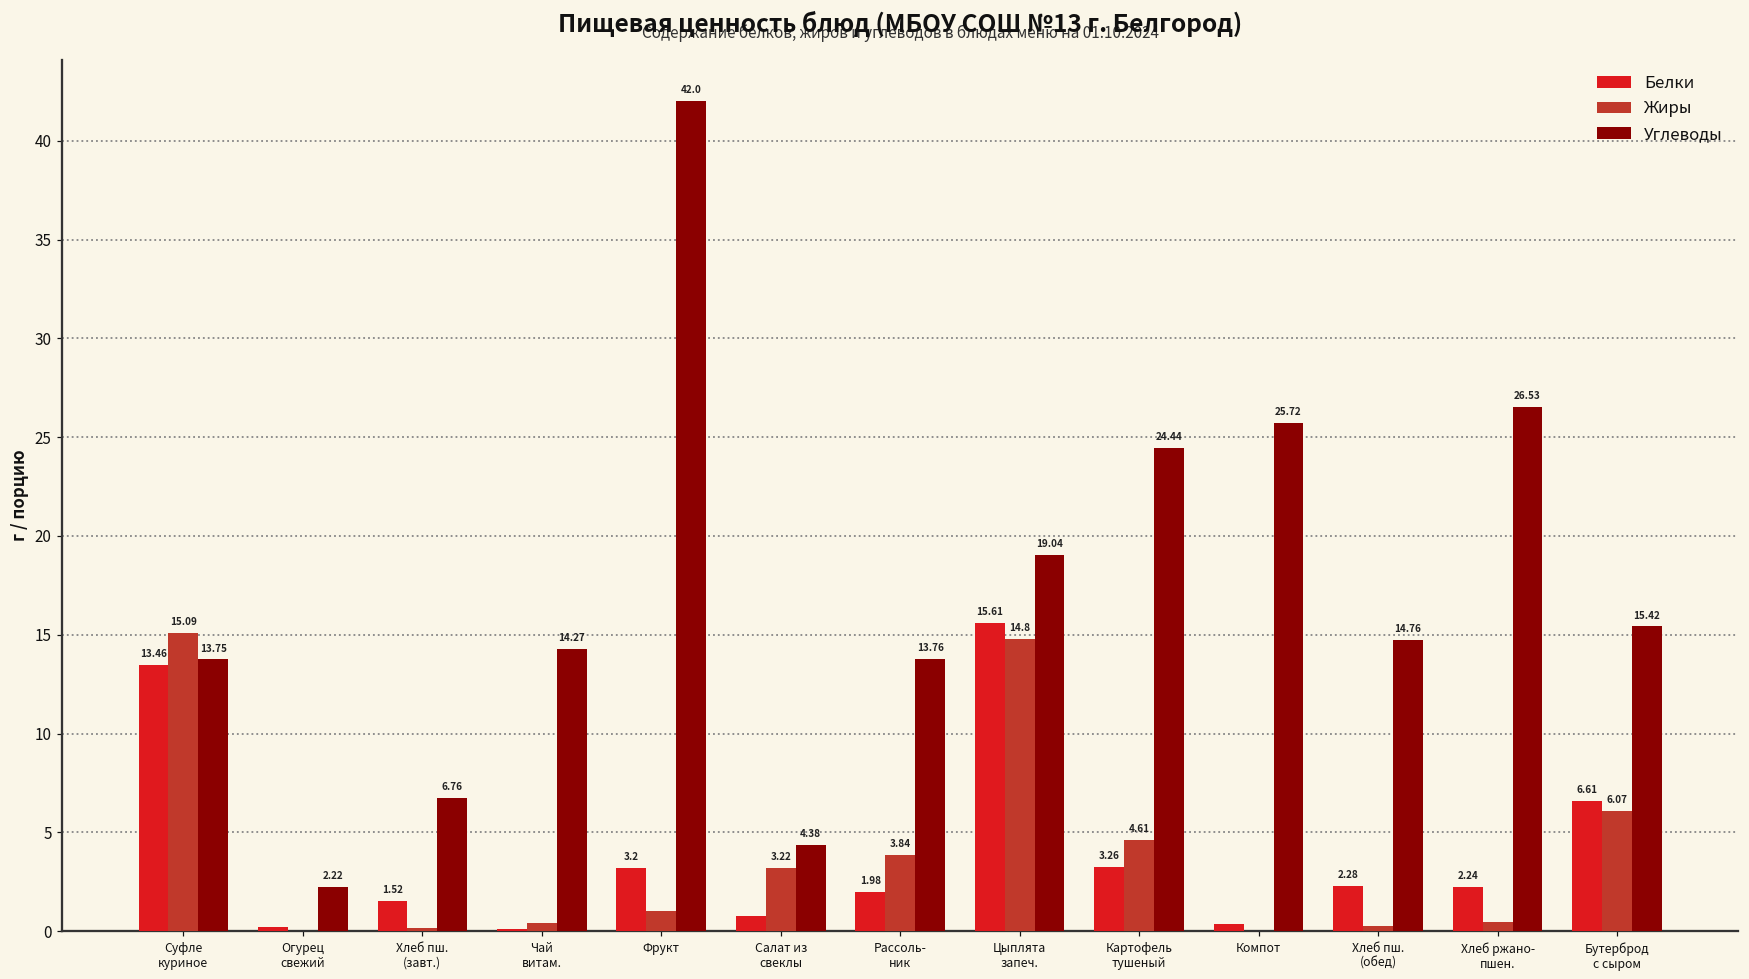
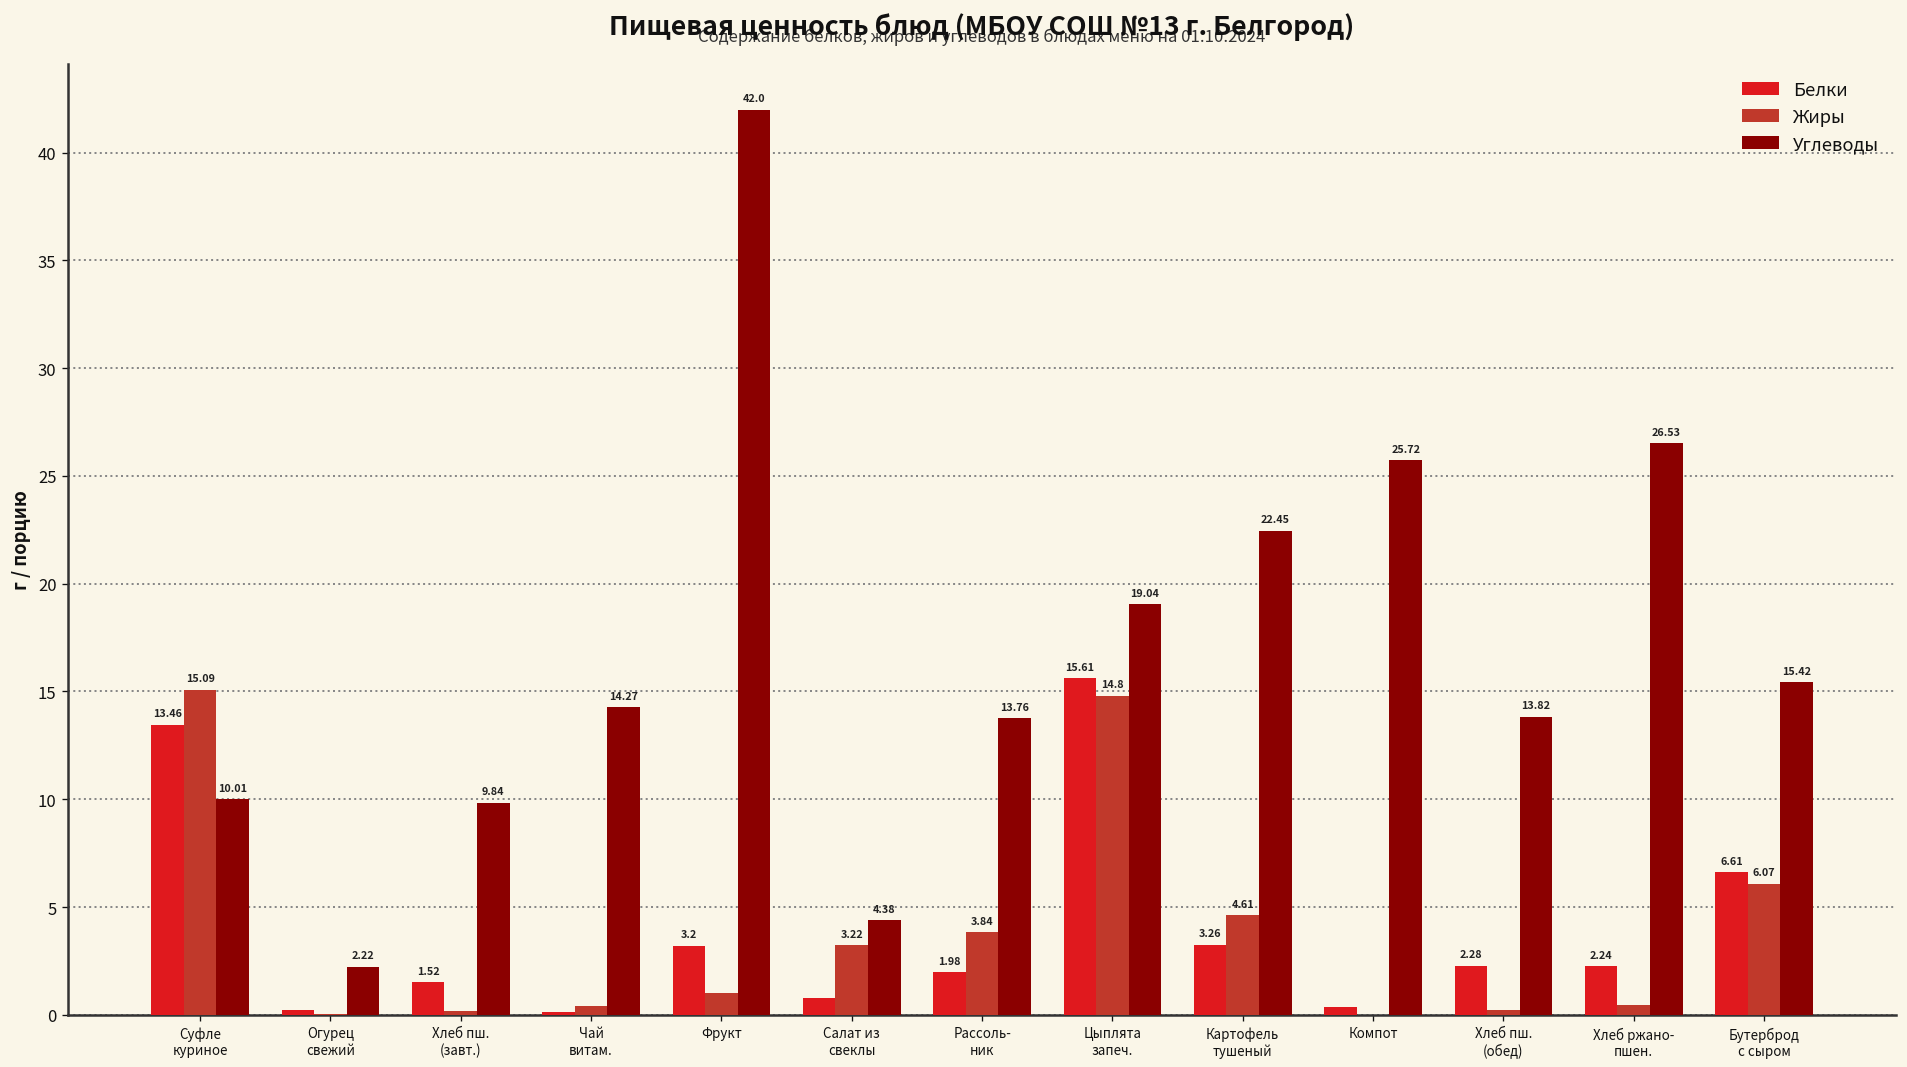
Углеводы, Суфле куриное: 13.75 -> 10.01
Углеводы, Хлеб пш. (завт.): 6.76 -> 9.84
Углеводы, Картофель тушеный: 24.44 -> 22.45
Углеводы, Хлеб пш. (обед): 14.76 -> 13.82
